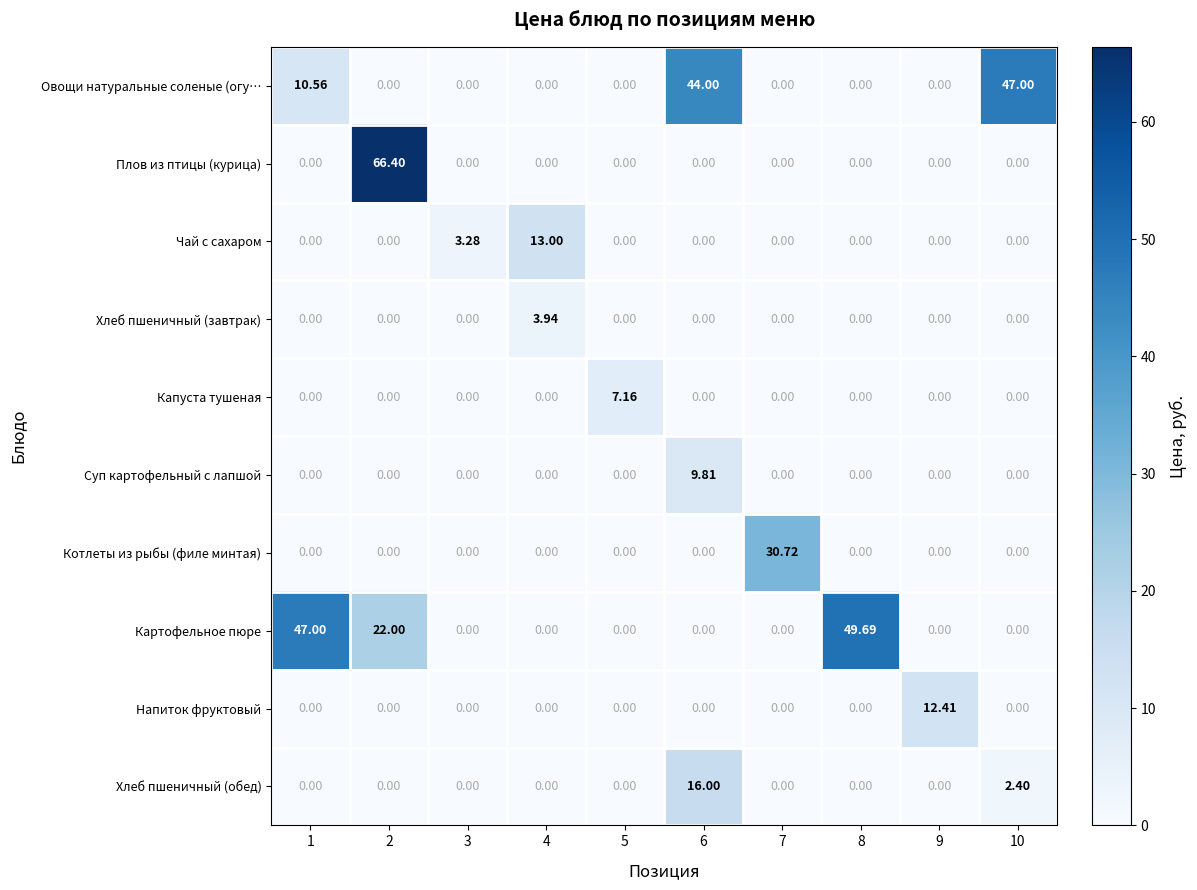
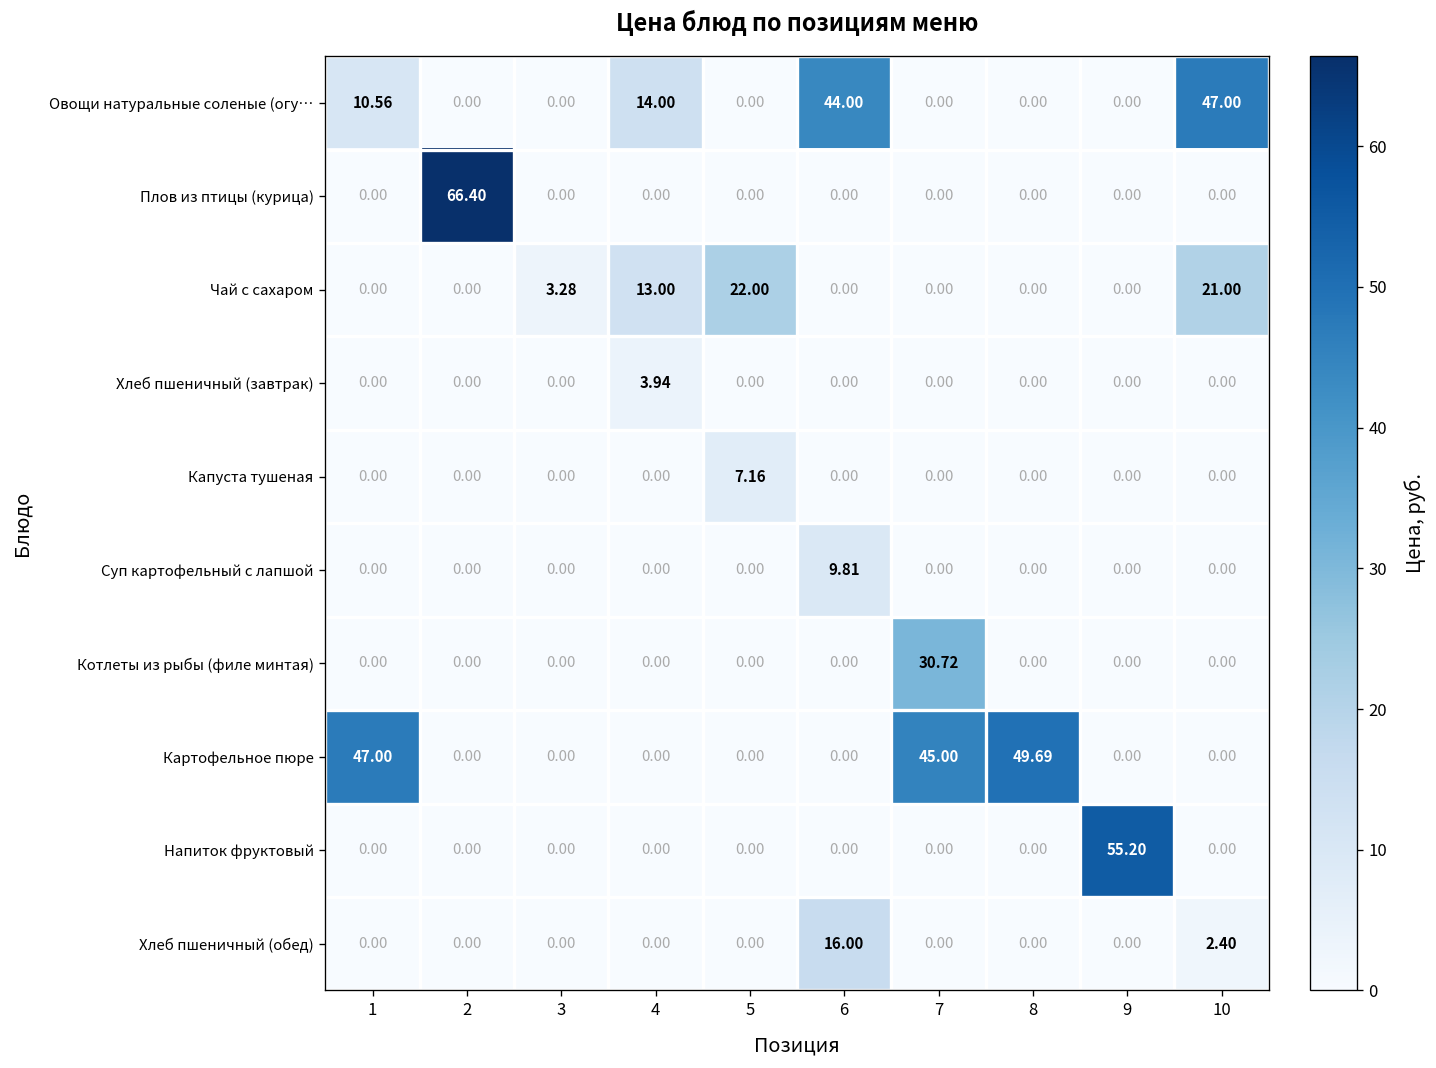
Овощи натуральные соленые (огу…, 4: 0.00 -> 14.00
Чай с сахаром, 5: 0.00 -> 22.00
Чай с сахаром, 10: 0.00 -> 21.00
Картофельное пюре, 2: 22.00 -> 0.00
Картофельное пюре, 7: 0.00 -> 45.00
Напиток фруктовый, 9: 12.41 -> 55.20
